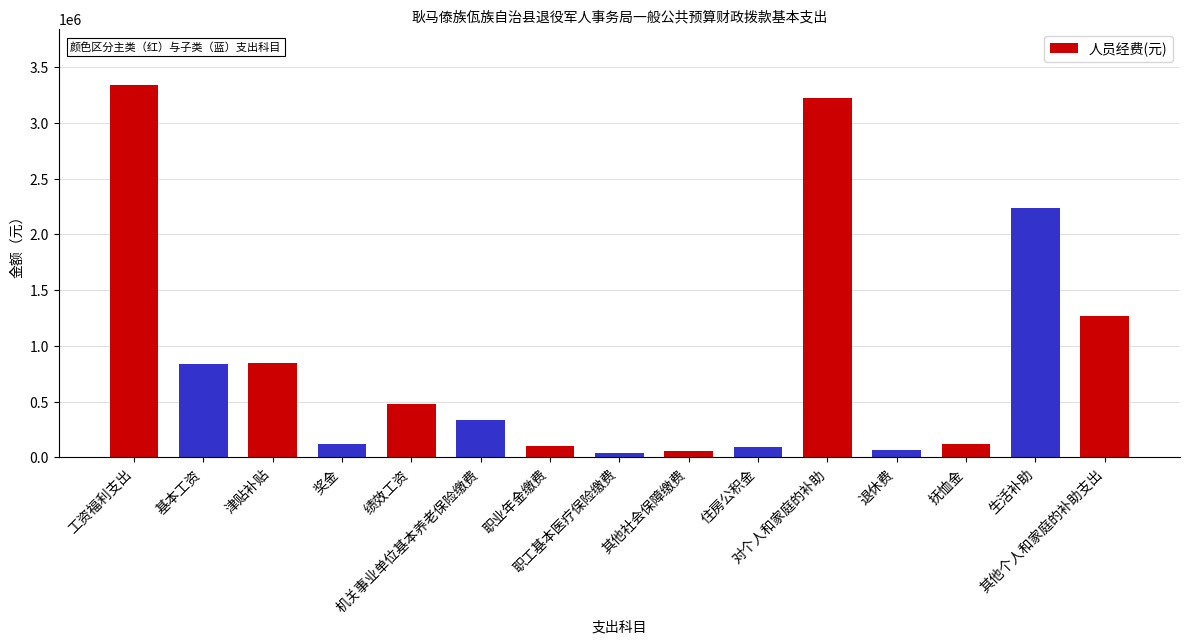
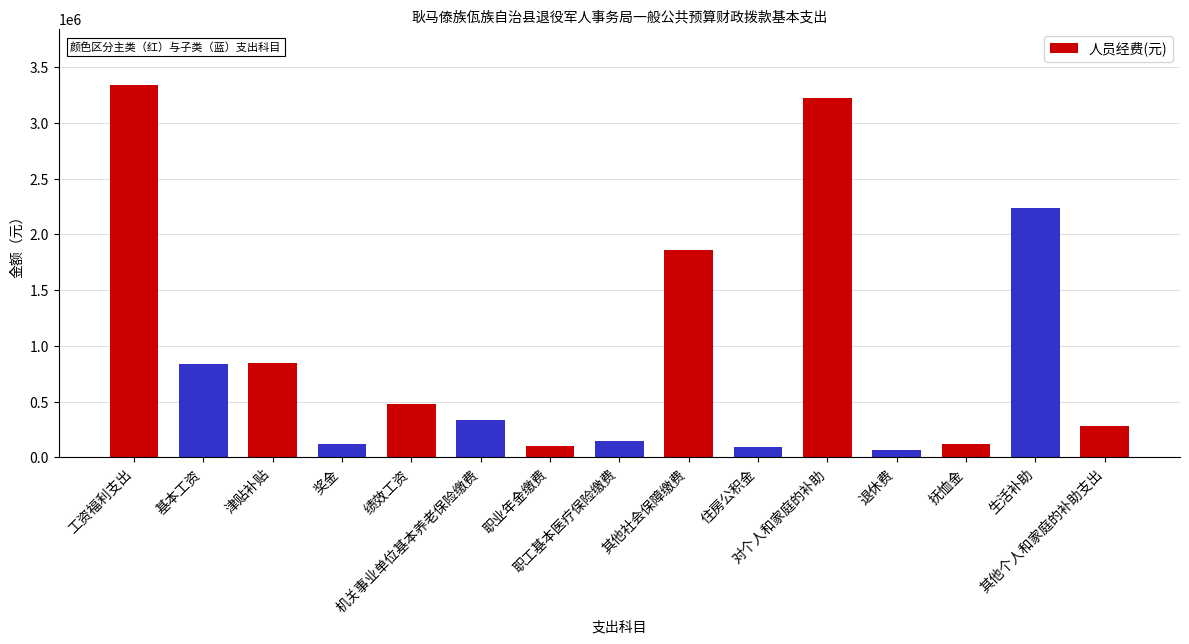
职工基本医疗保险缴费: 40000 -> 150000
其他社会保障缴费: 60000 -> 1860000
其他个人和家庭的补助支出: 1270000 -> 290000
